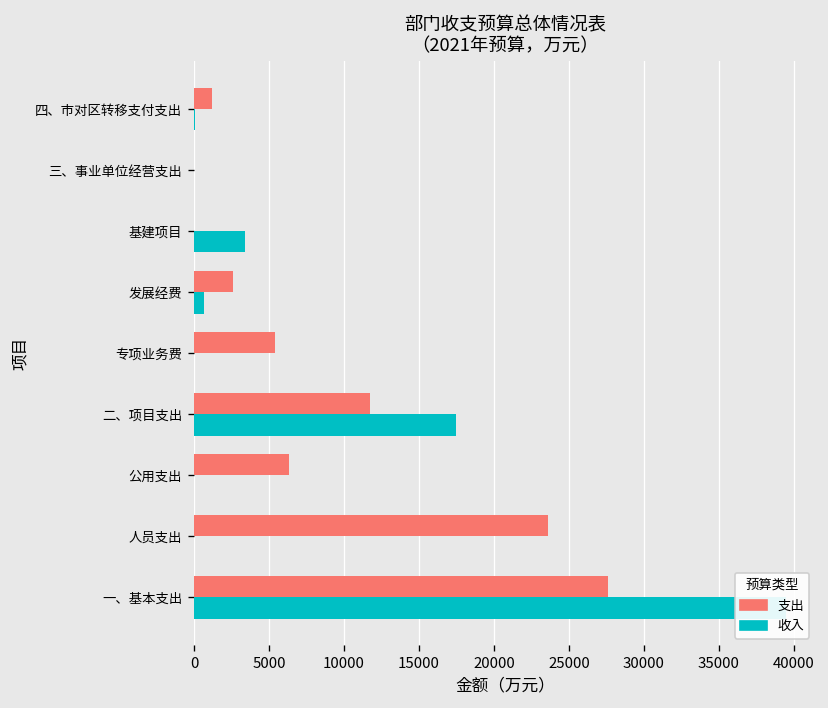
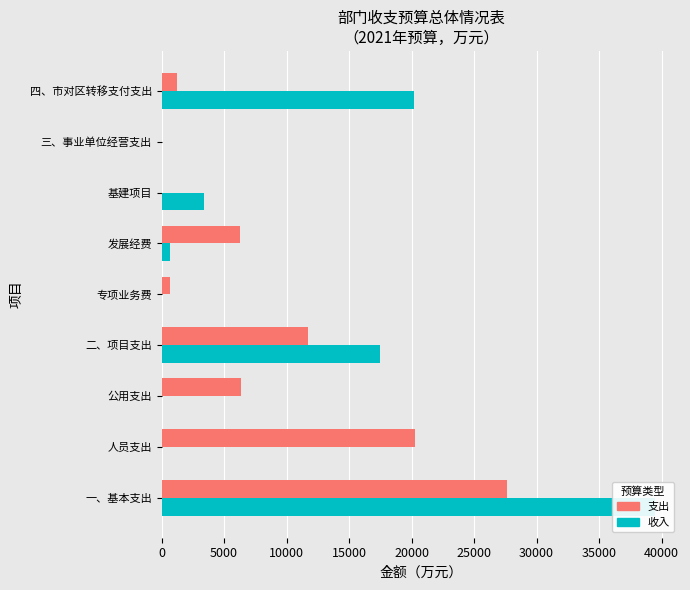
收入, 四、市对区转移支付支出: 100 -> 20200
支出, 发展经费: 2600 -> 6300
支出, 专项业务费: 5400 -> 700
支出, 人员支出: 23600 -> 20300
